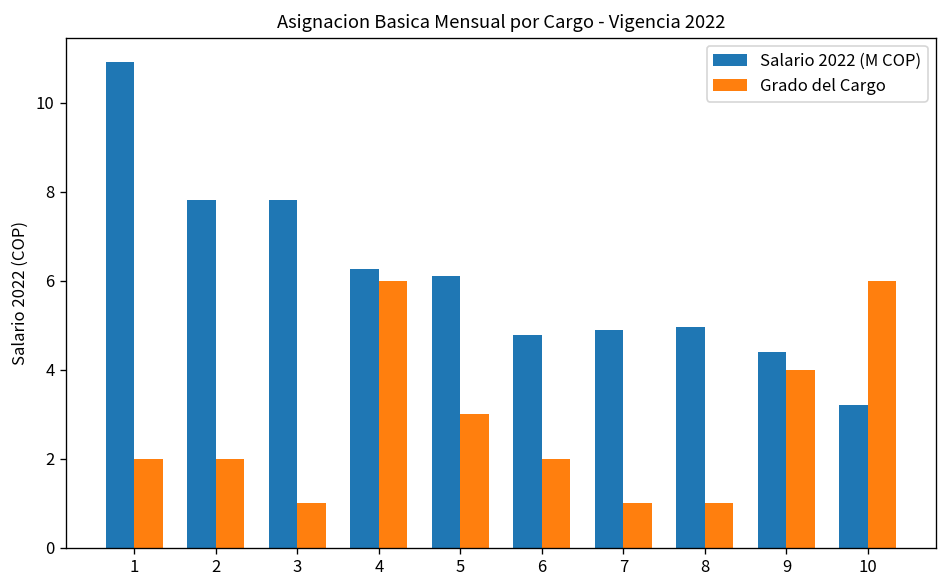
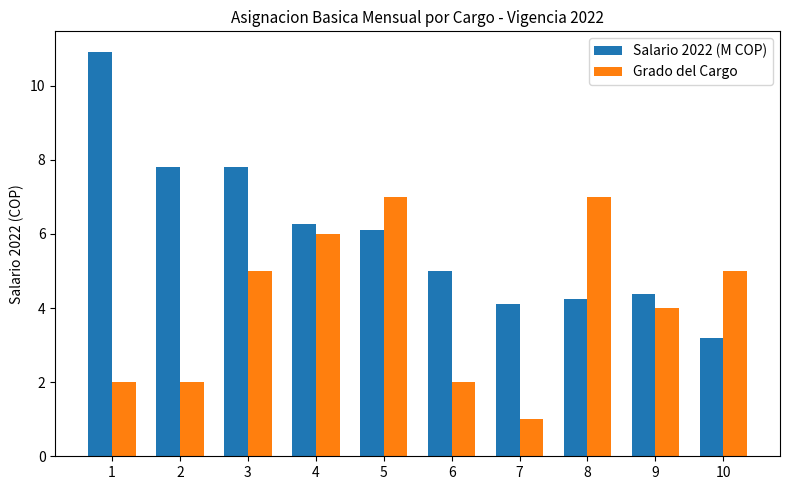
Grado del Cargo, 3: 1 -> 5
Grado del Cargo, 5: 3 -> 7
Salario 2022 (M COP), 6: 4.8 -> 5.0
Salario 2022 (M COP), 7: 4.9 -> 4.1
Salario 2022 (M COP), 8: 5.0 -> 4.2
Grado del Cargo, 8: 1 -> 7
Grado del Cargo, 10: 6 -> 5
